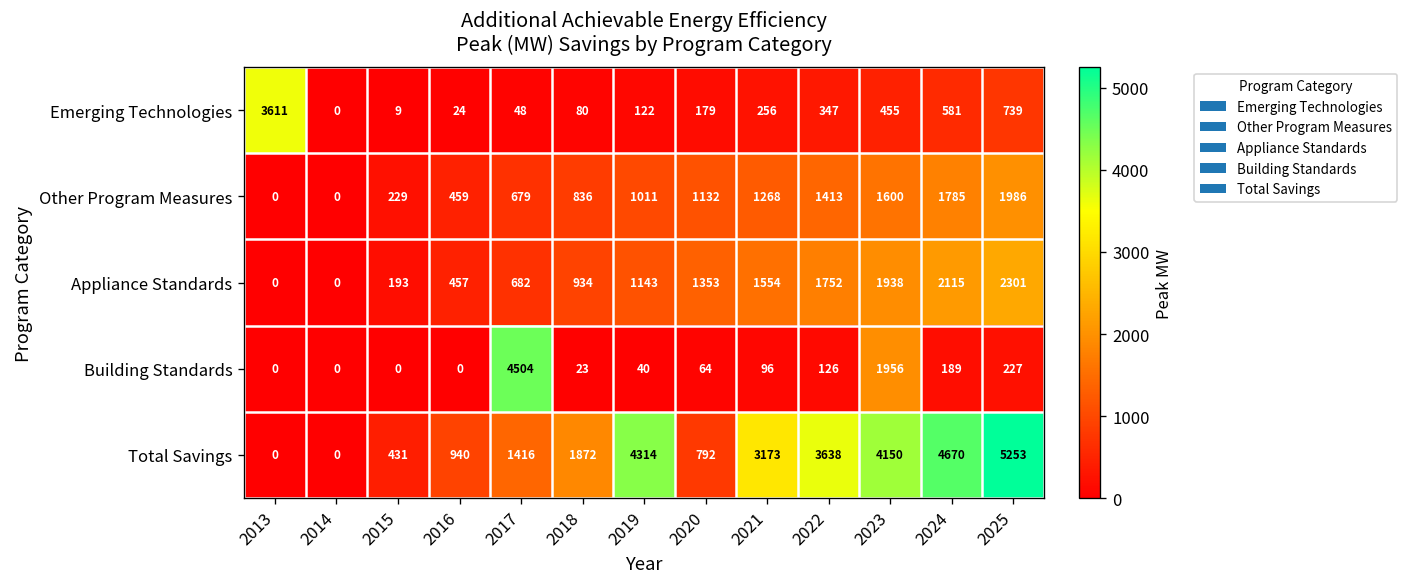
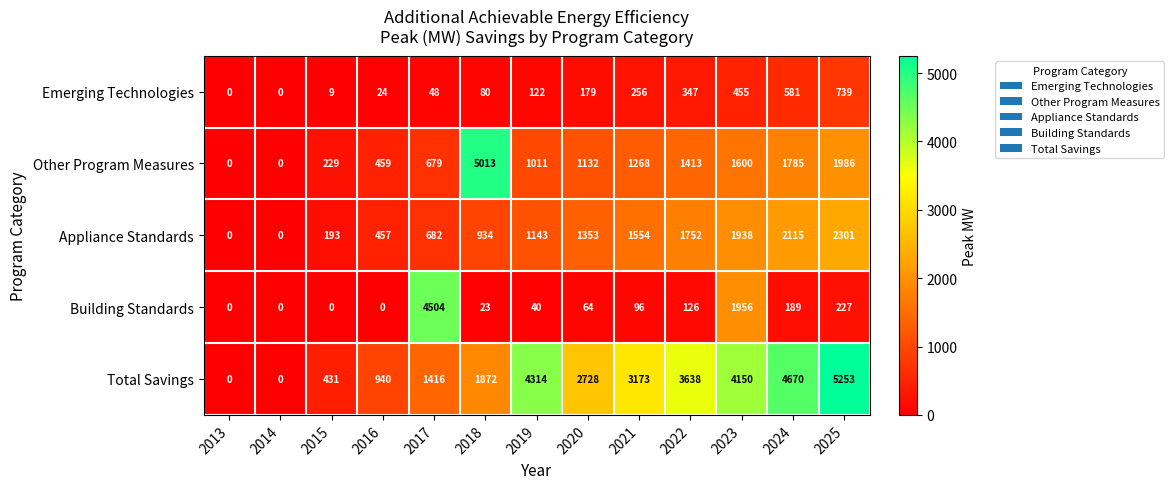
Emerging Technologies, 2013: 3611 -> 0
Other Program Measures, 2018: 836 -> 5013
Total Savings, 2020: 792 -> 2728
